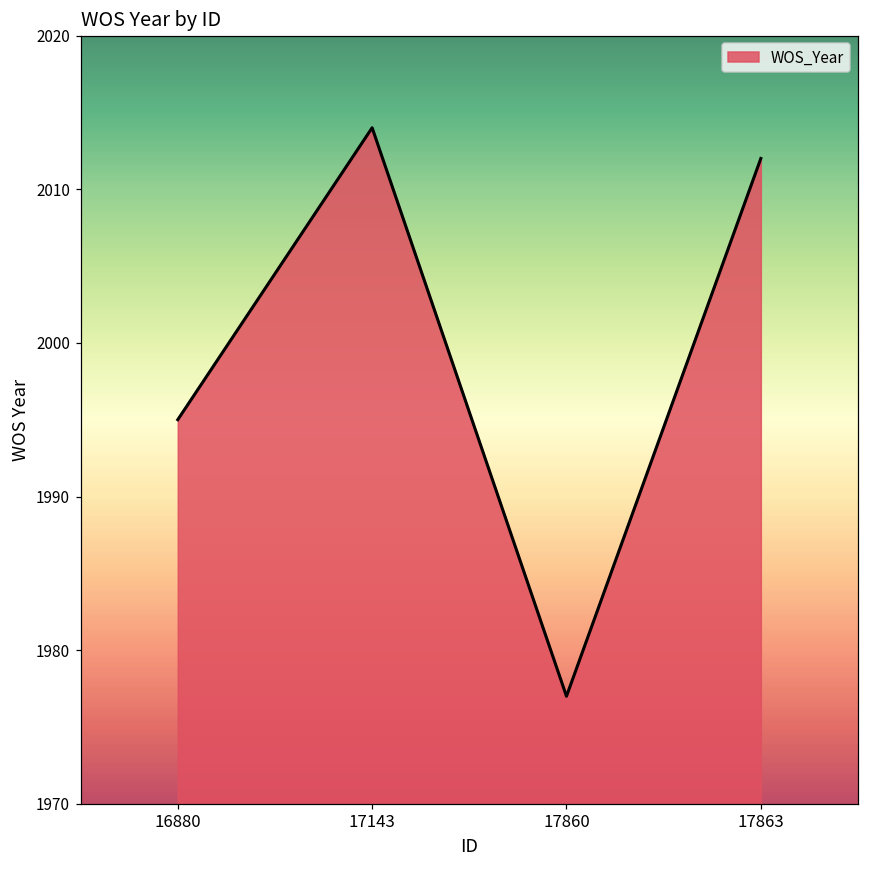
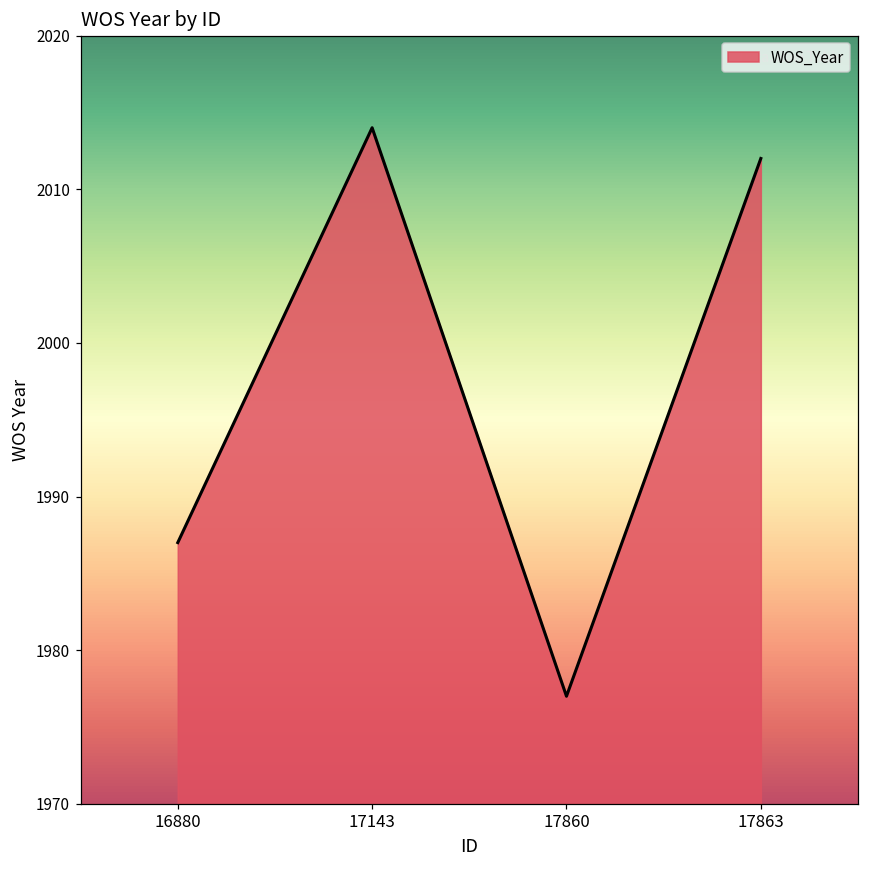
16880: 1995 -> 1987
